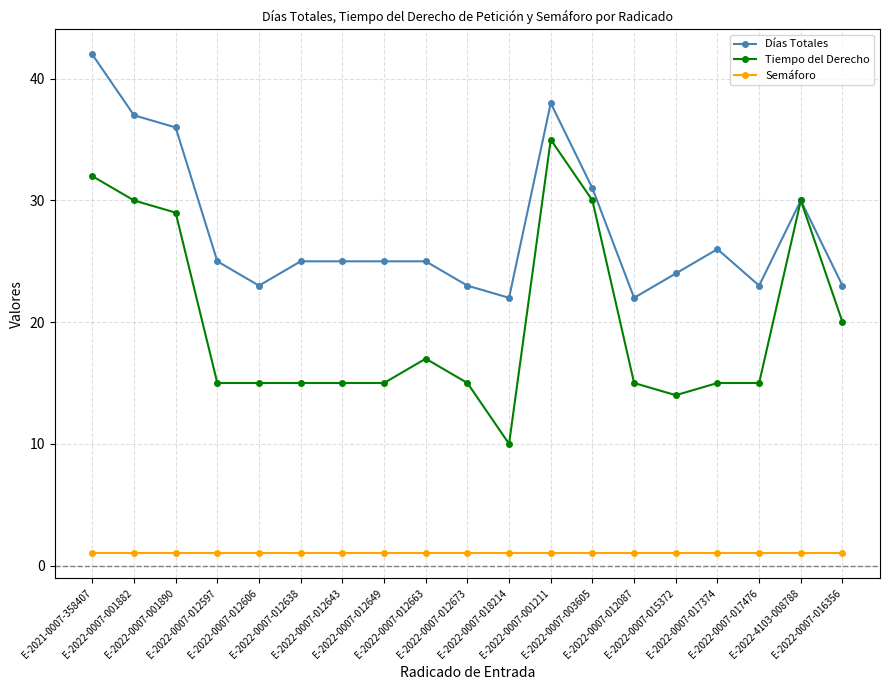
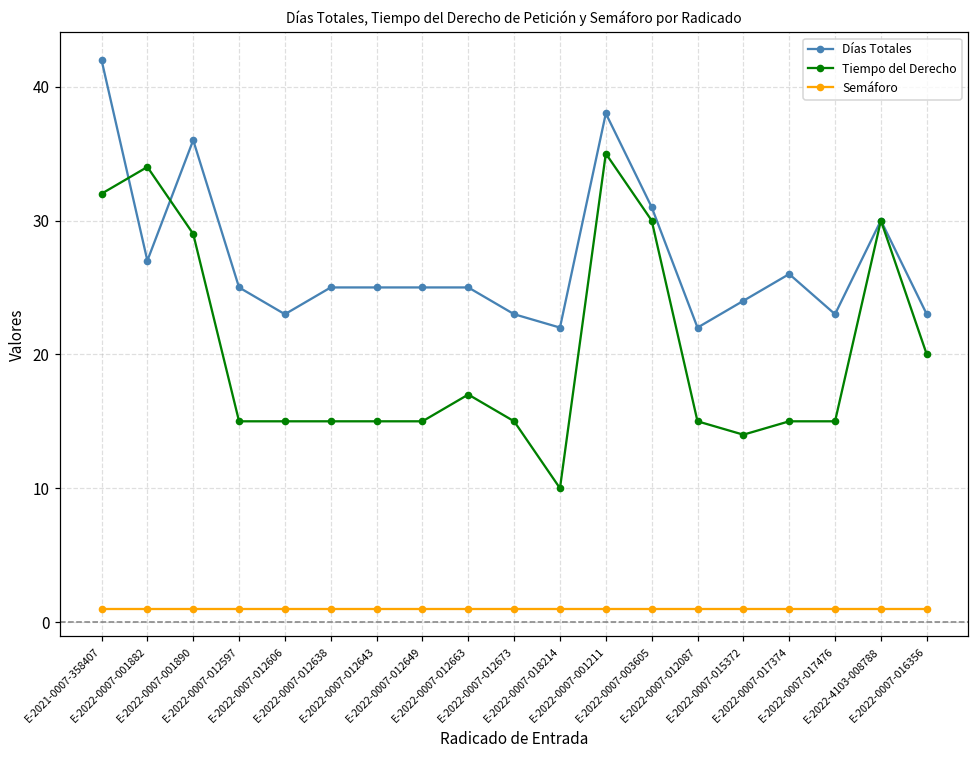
Días Totales, E-2022-0007-001882: 37 -> 27
Tiempo del Derecho, E-2022-0007-001882: 30 -> 34
